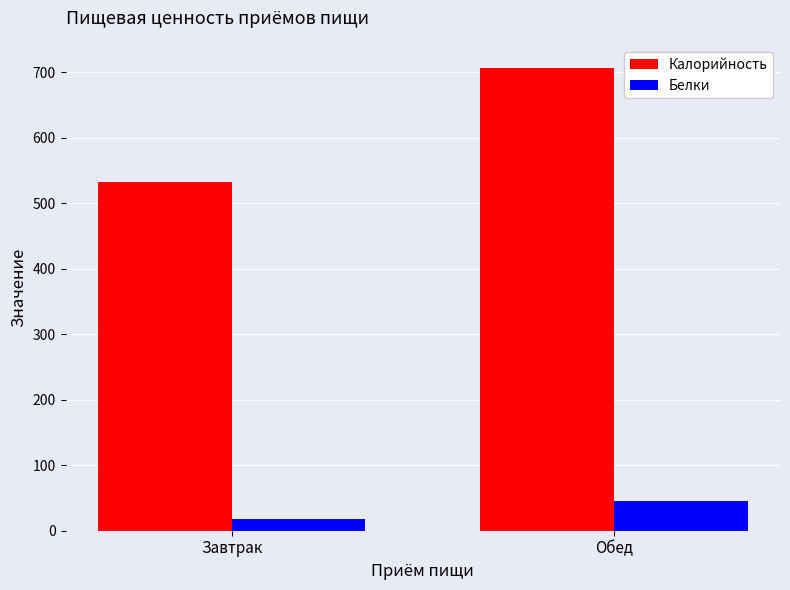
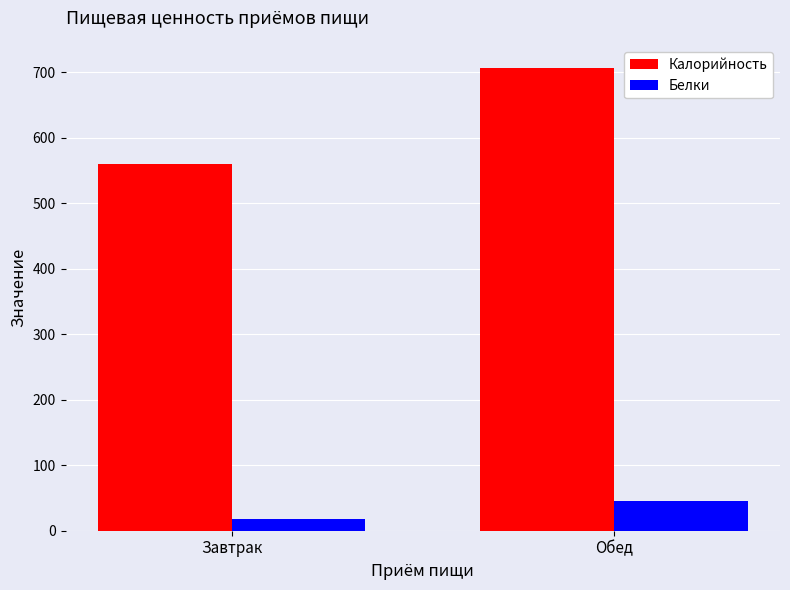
Калорийность, Завтрак: 530 -> 560
